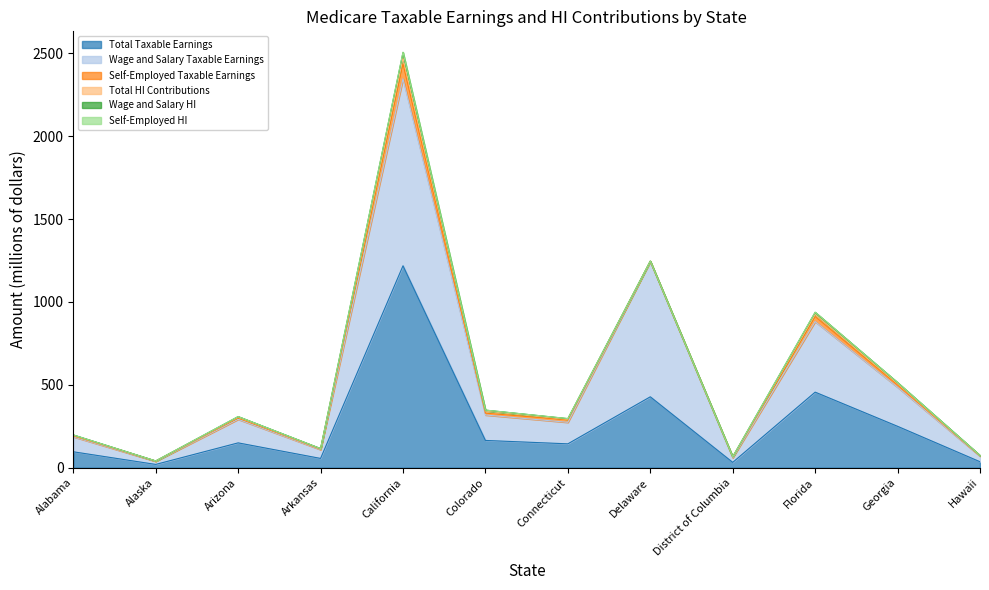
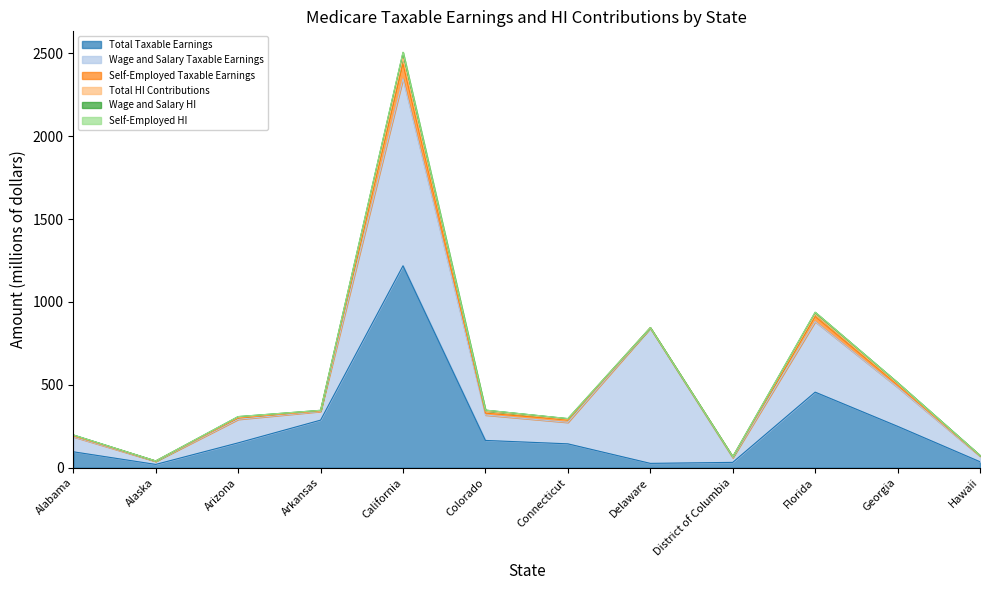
Total Taxable Earnings, Arkansas: 60 -> 290
Total Taxable Earnings, Delaware: 430 -> 30
